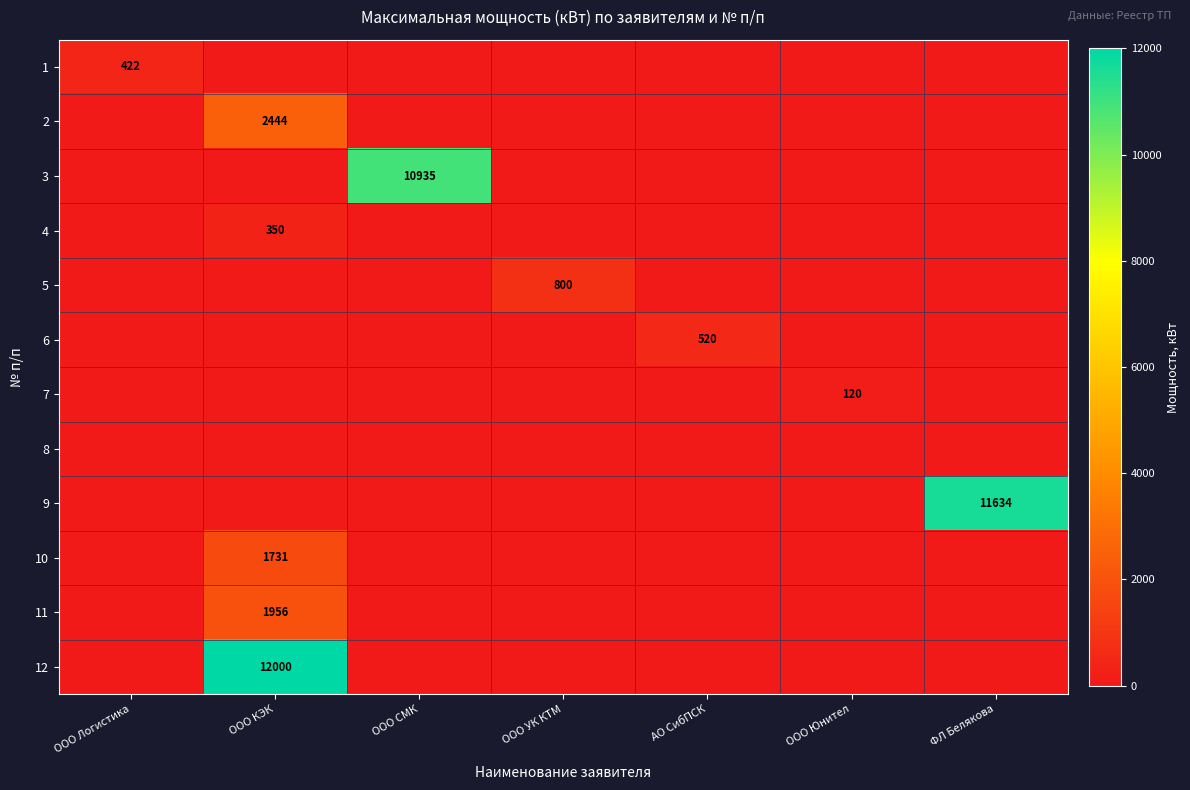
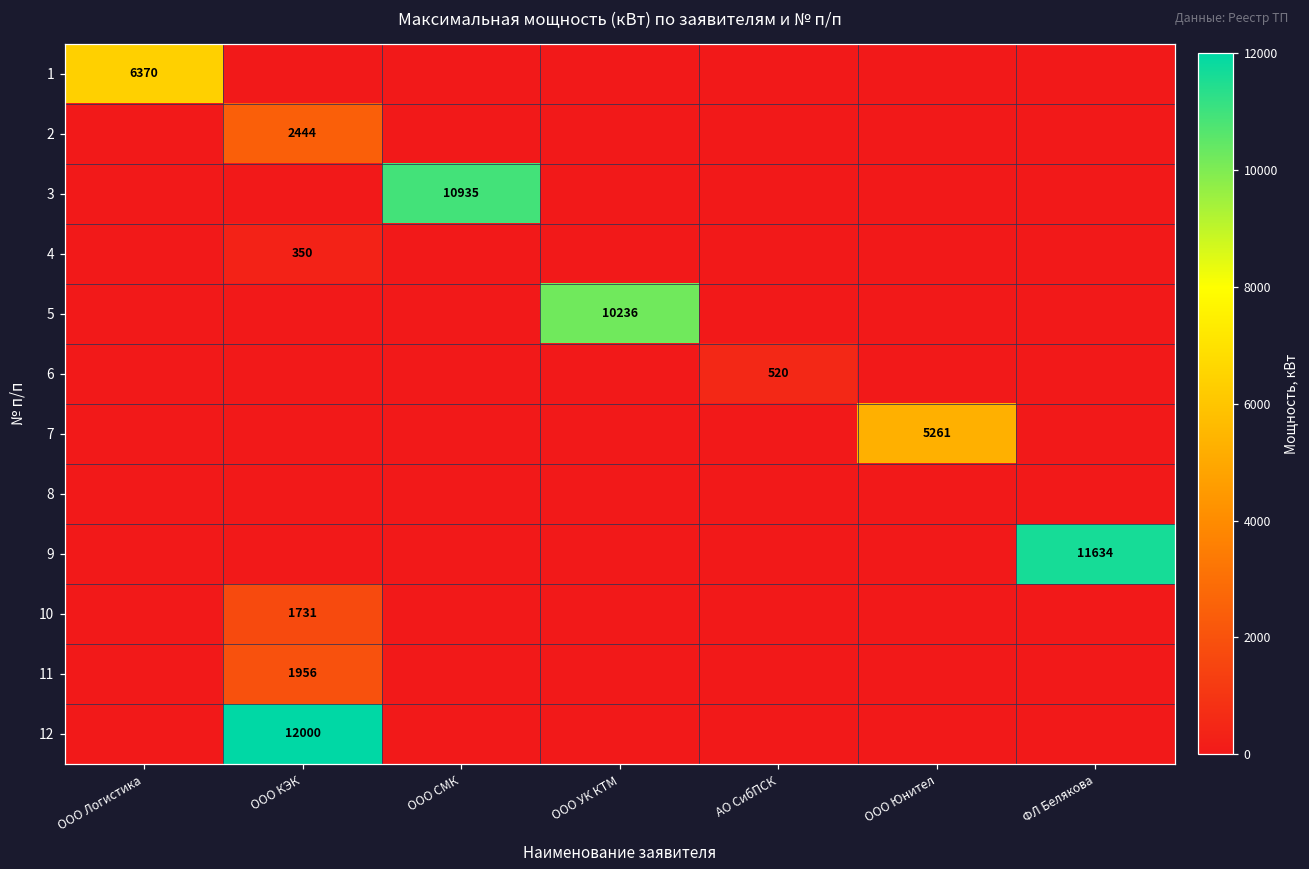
1, ООО Логистика: 422 -> 6370
5, ООО УК КТМ: 800 -> 10236
7, ООО Юнител: 120 -> 5261
